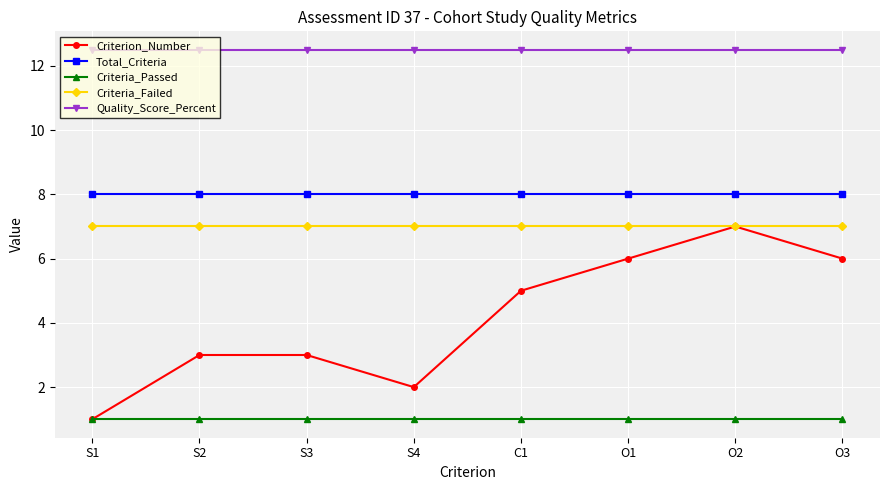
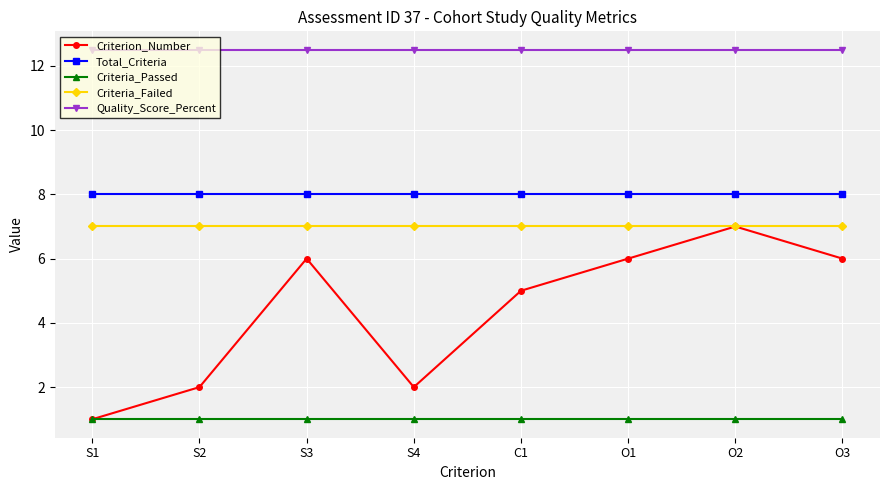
Criterion_Number, S2: 3 -> 2
Criterion_Number, S3: 3 -> 6
